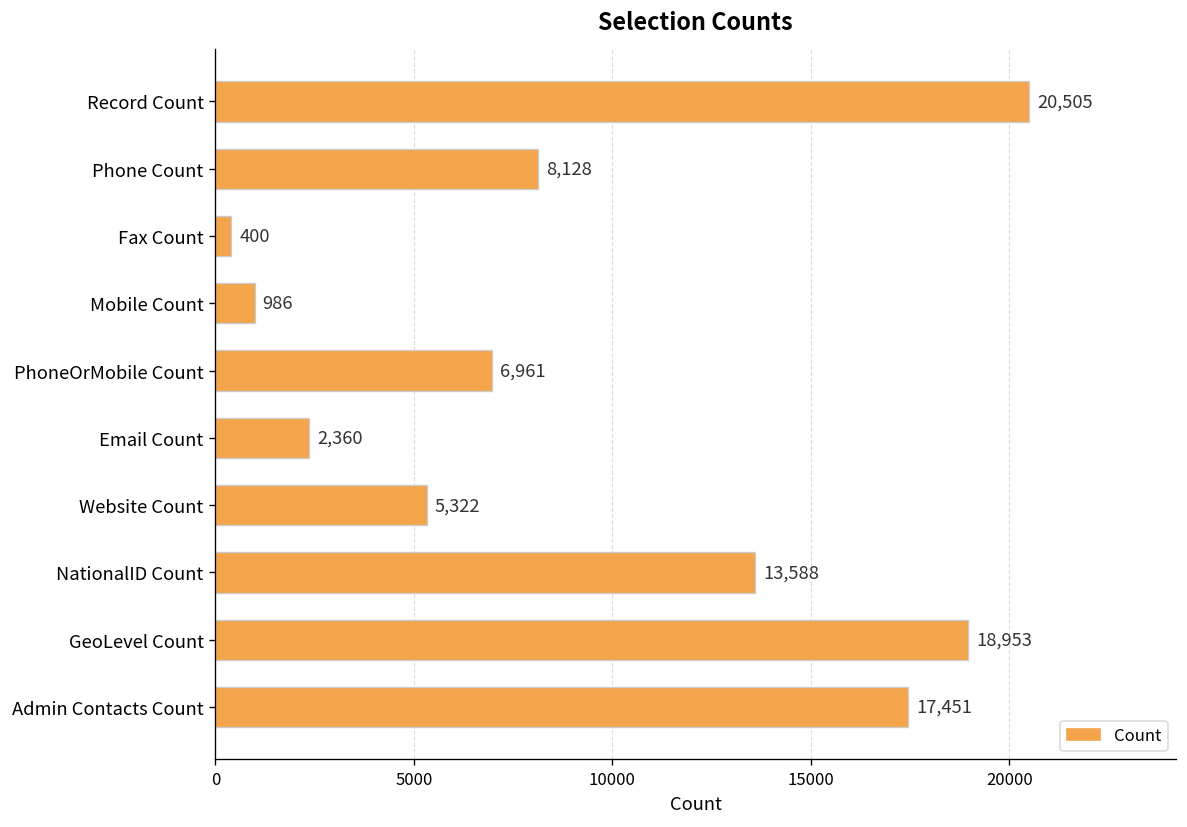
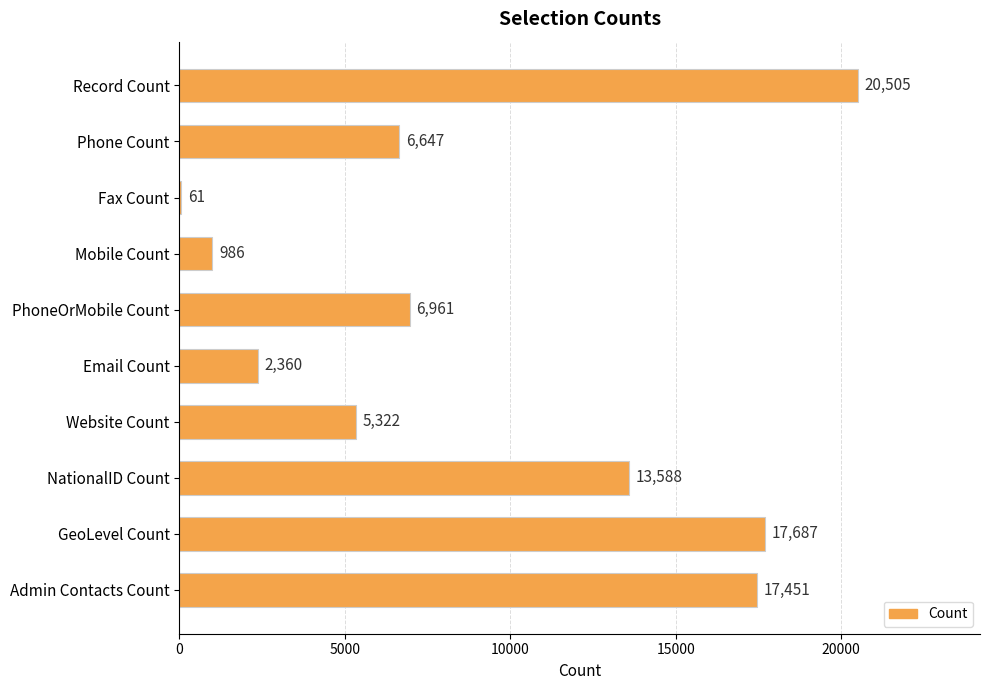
Phone Count: 8,128 -> 6,647
Fax Count: 400 -> 61
GeoLevel Count: 18,953 -> 17,687
